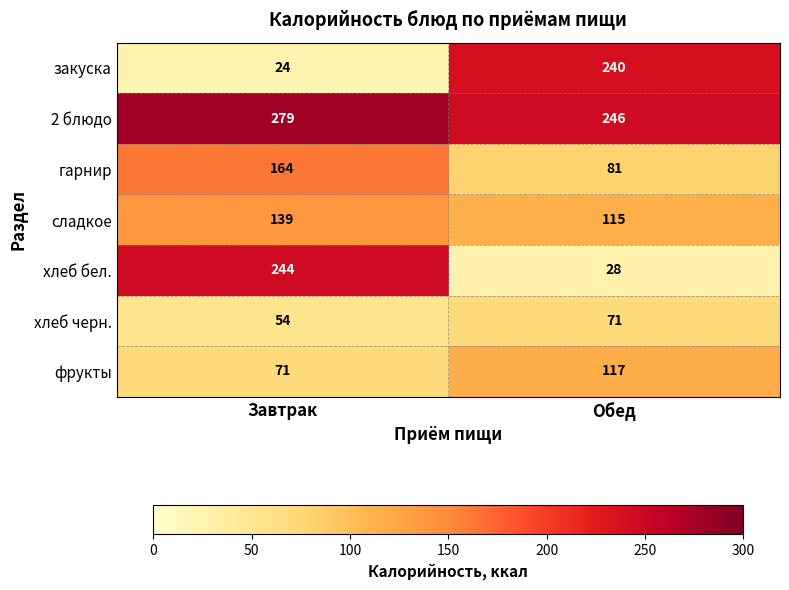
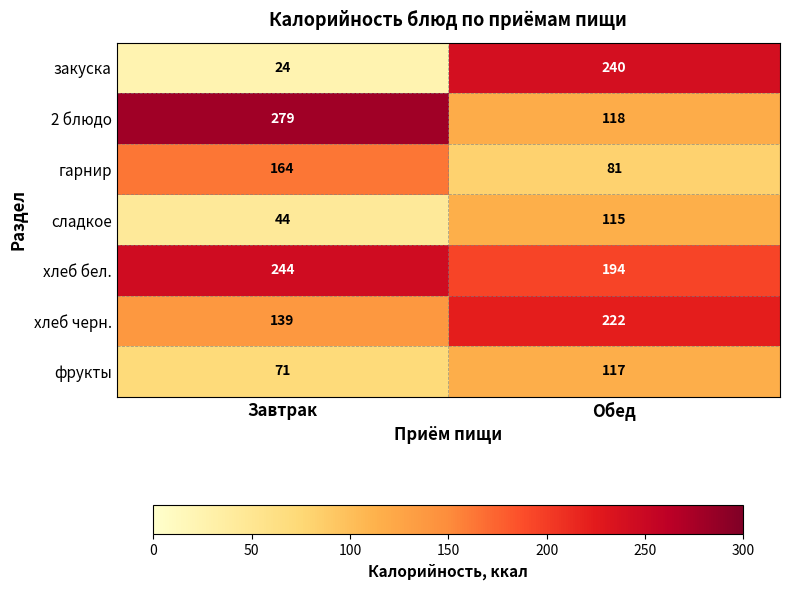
2 блюдо, Обед: 246 -> 118
сладкое, Завтрак: 139 -> 44
хлеб бел., Обед: 28 -> 194
хлеб черн., Завтрак: 54 -> 139
хлеб черн., Обед: 71 -> 222
